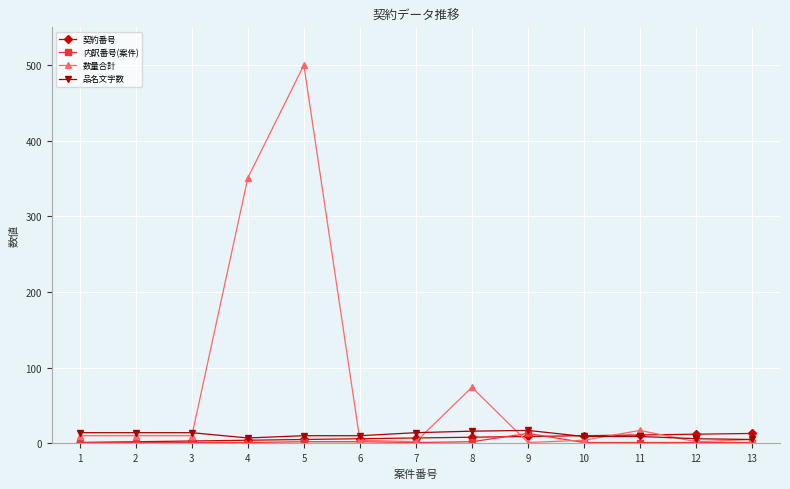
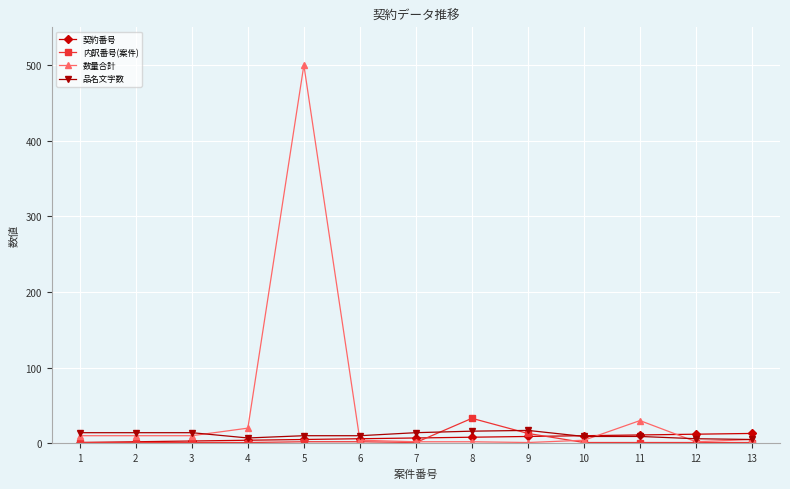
数量合計, 4: 350 -> 20
内訳番号(案件), 8: 0 -> 30
数量合計, 8: 70 -> 0
数量合計, 11: 20 -> 30
